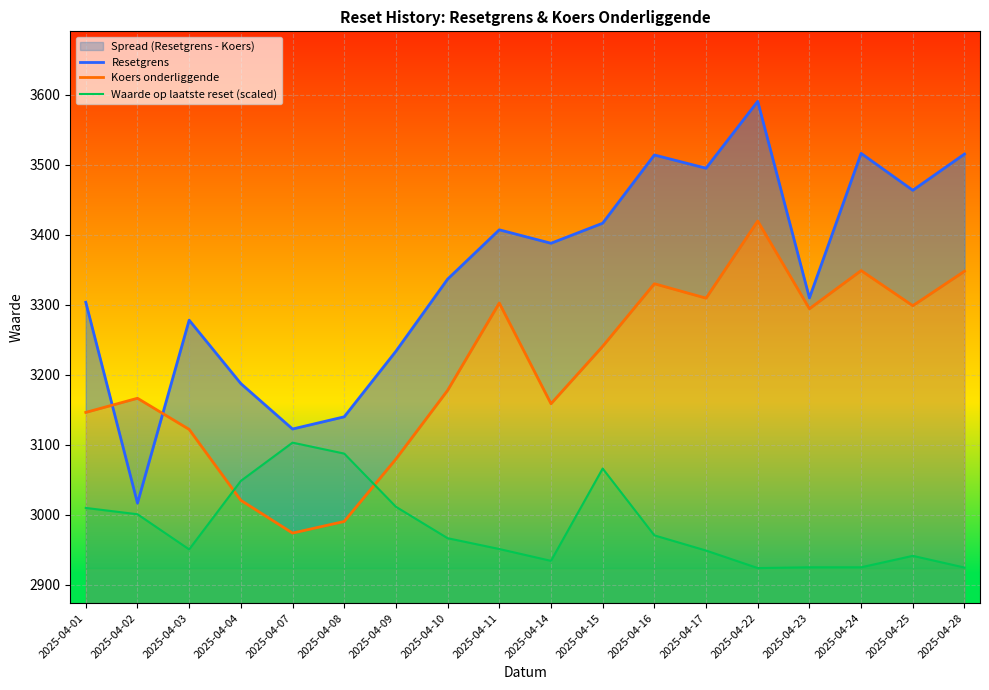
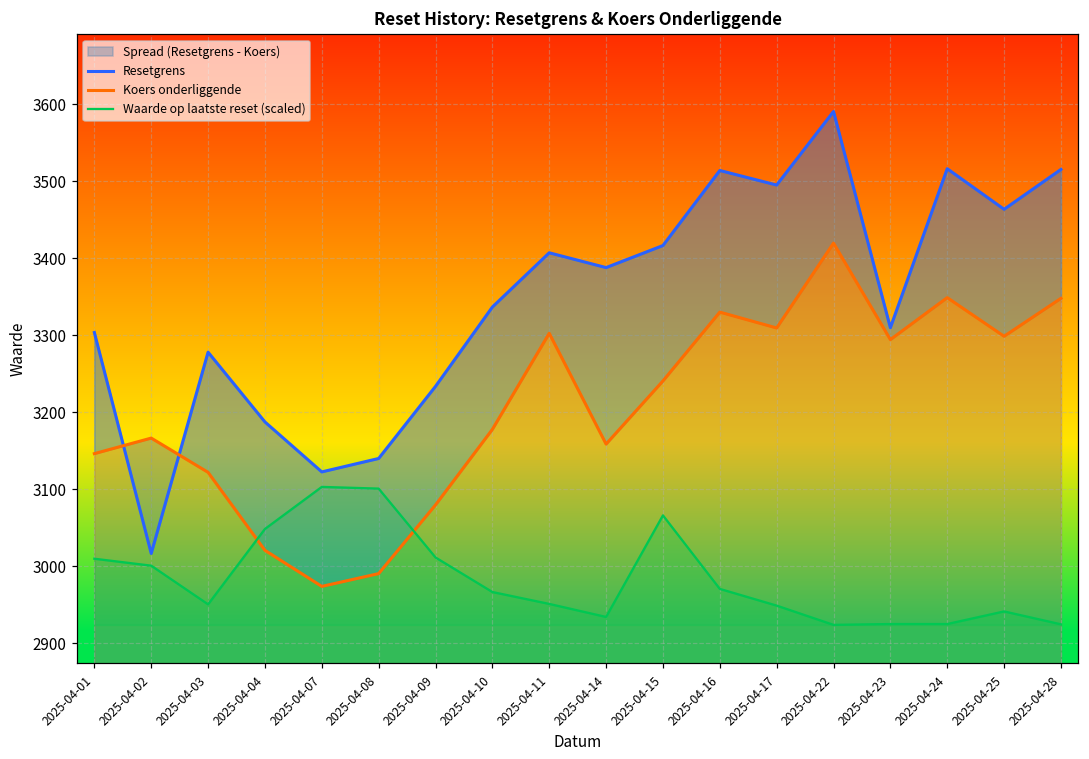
Waarde op laatste reset (scaled), 2025-04-08: 3090 -> 3100
